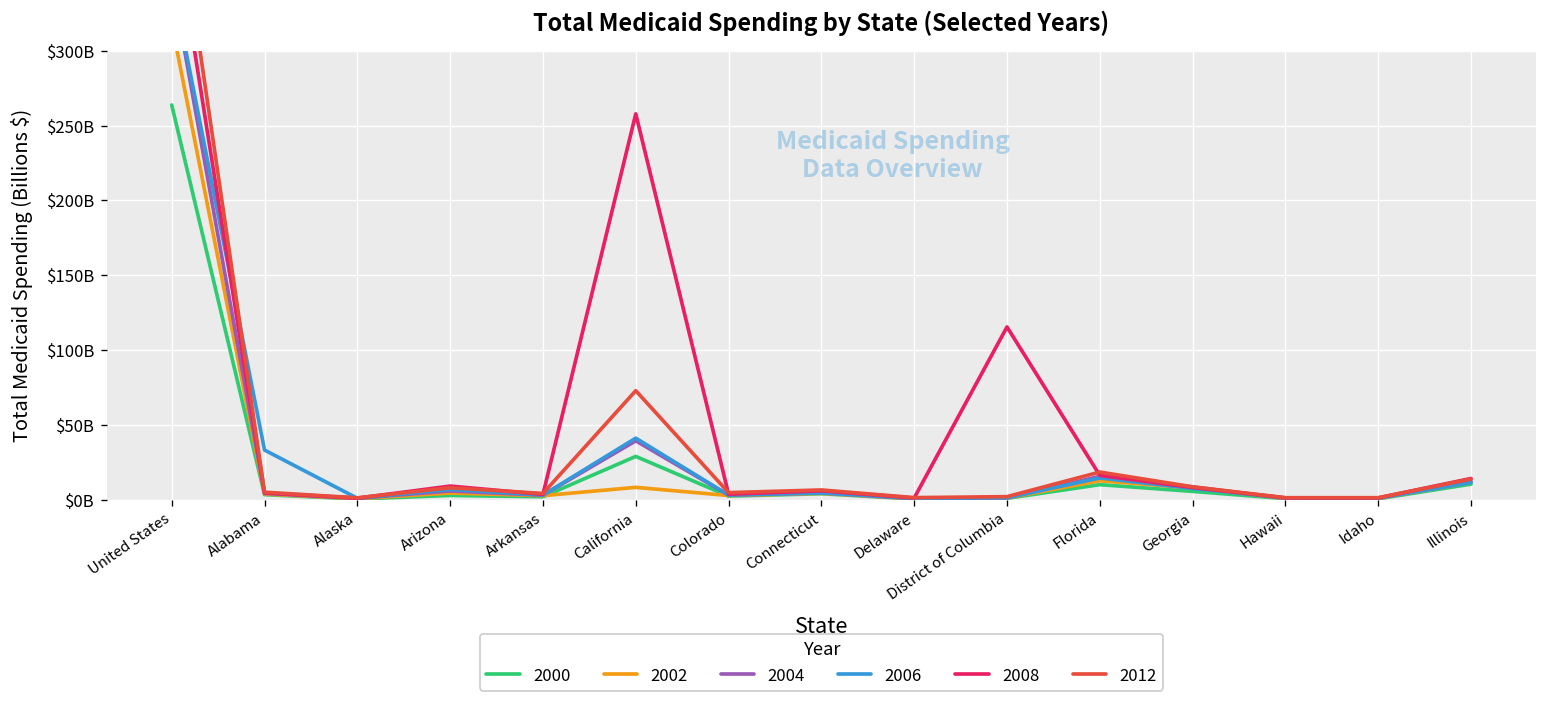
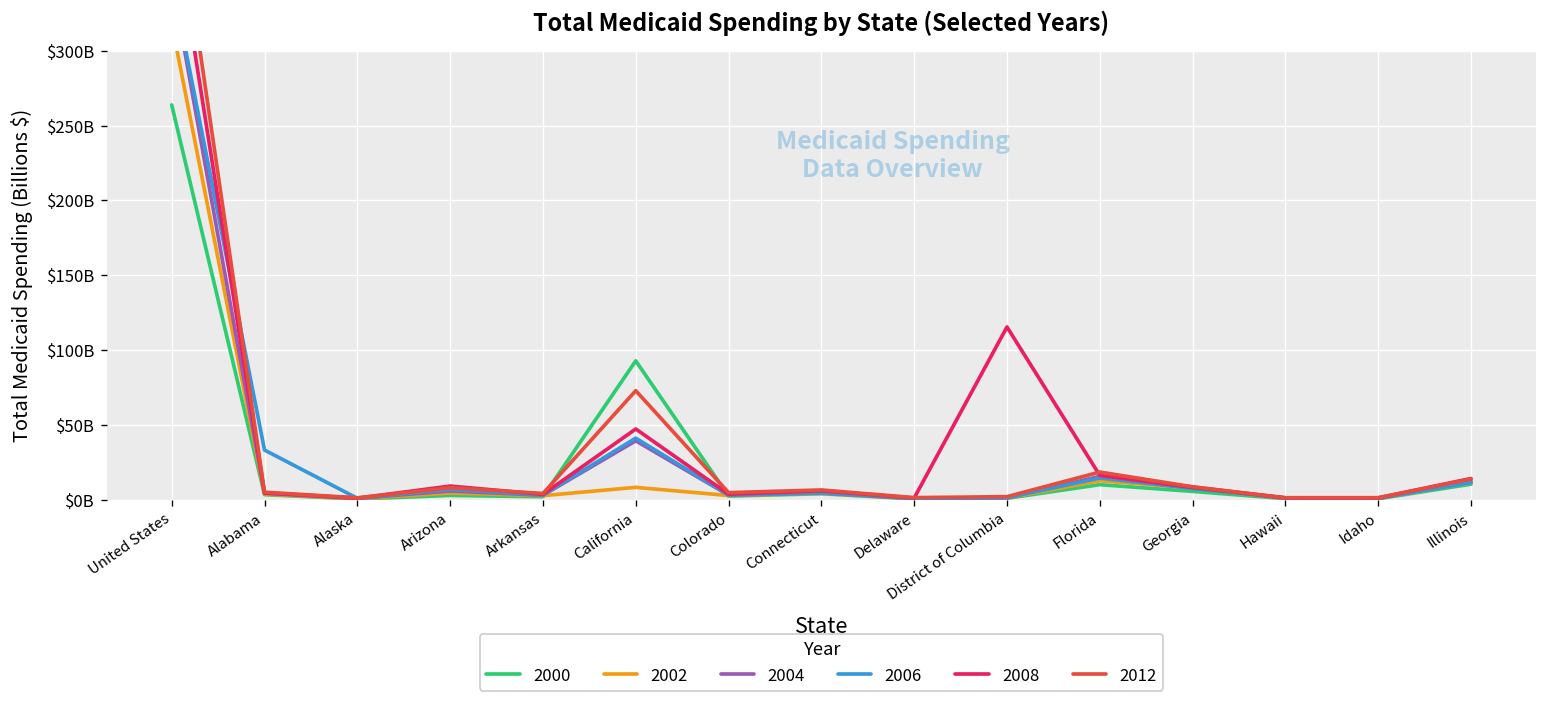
2000, California: $29000000000 -> $93000000000
2008, California: $258000000000 -> $47000000000
